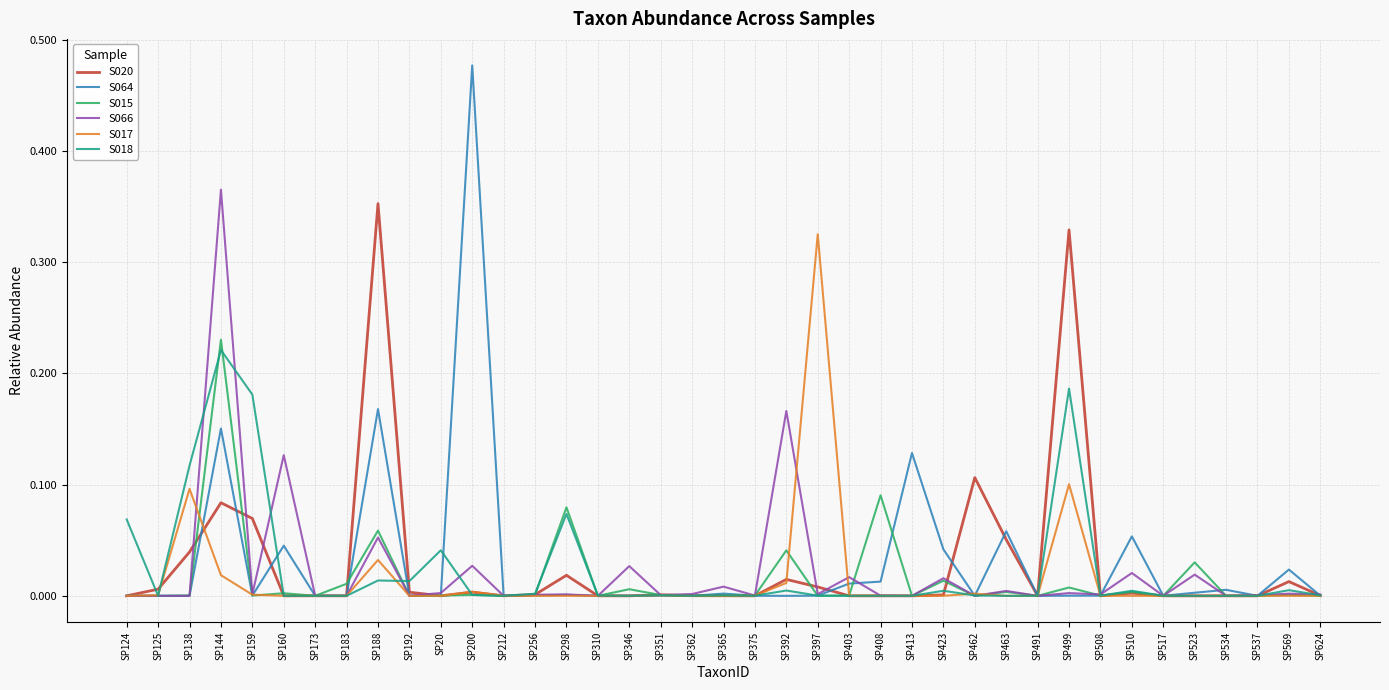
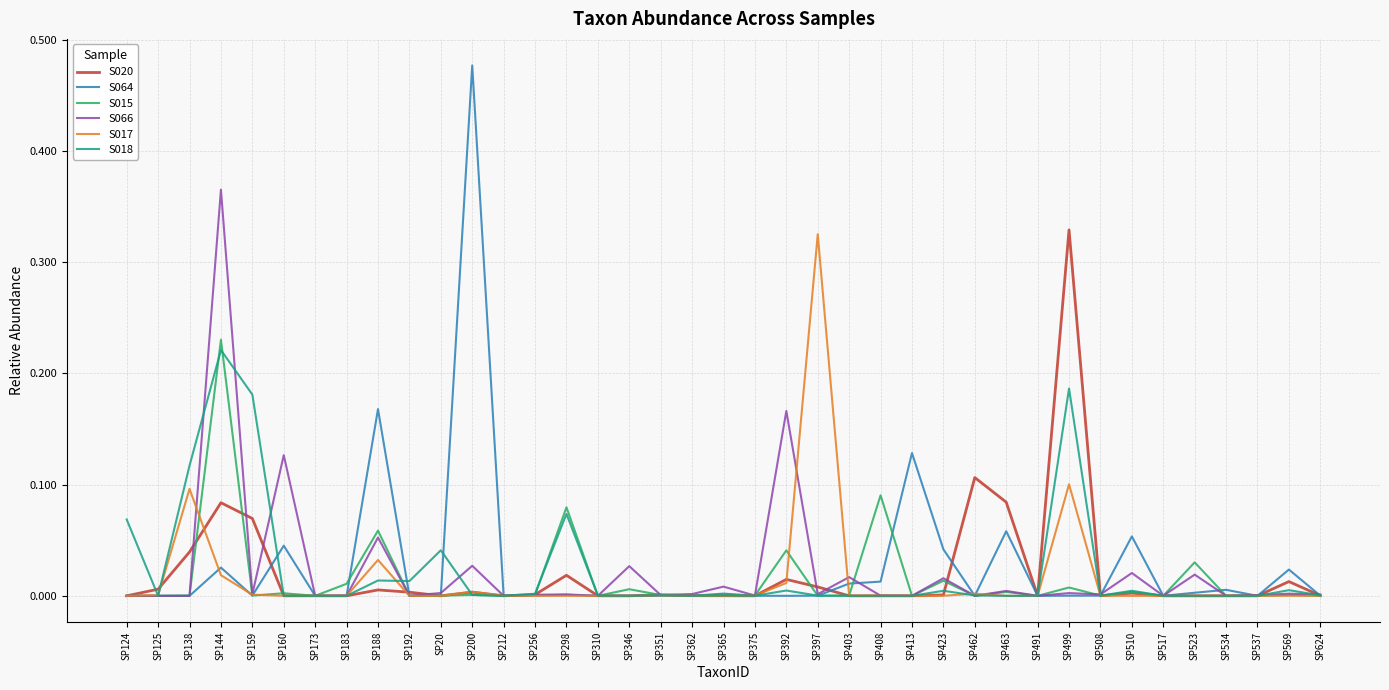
S064, SP144: 0.150 -> 0.025
S020, SP188: 0.352 -> 0.005
S020, SP463: 0.051 -> 0.084
